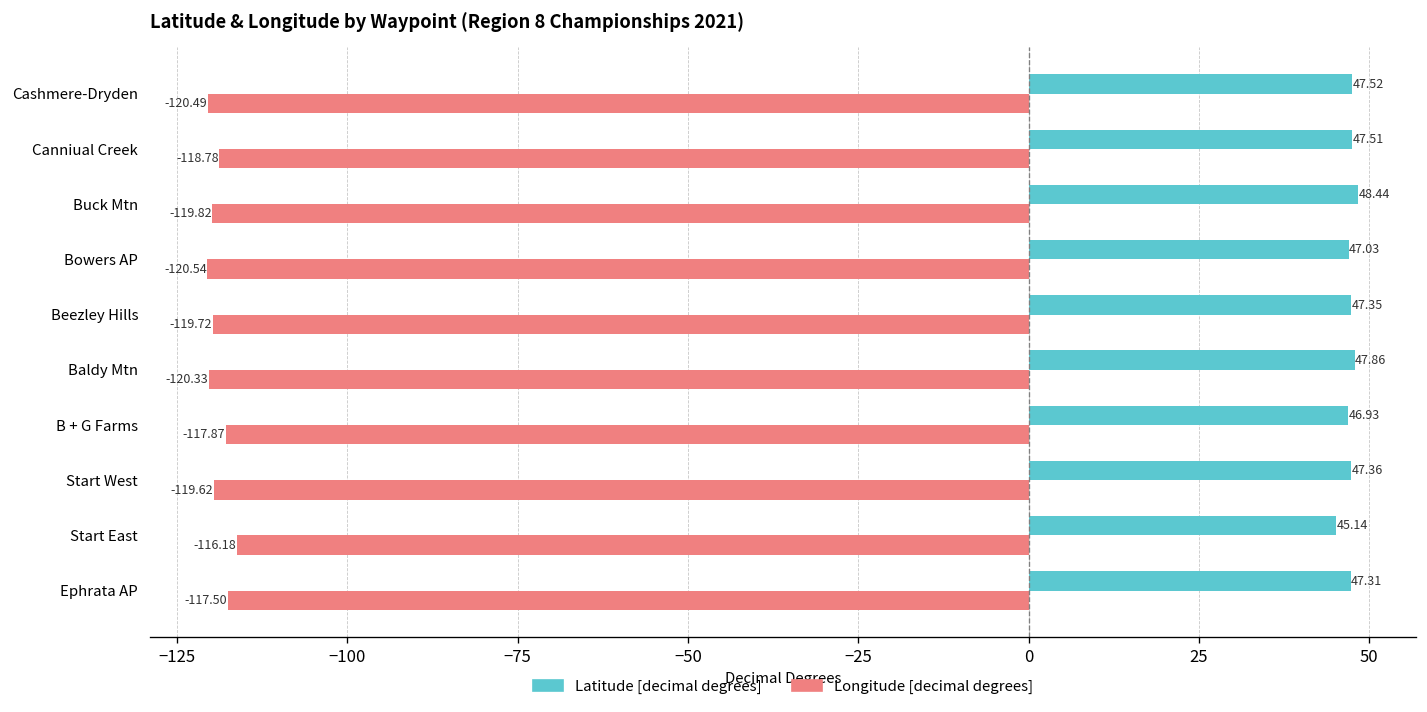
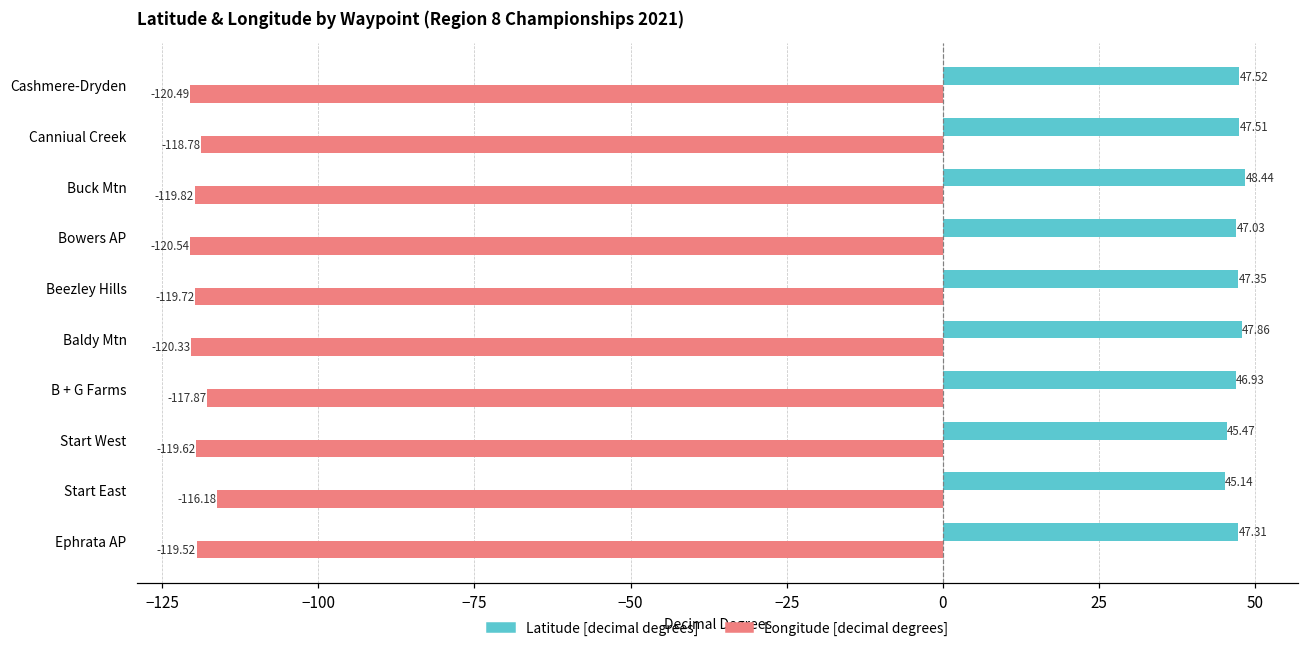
Latitude [decimal degrees], Start West: 47.36 -> 45.47
Longitude [decimal degrees], Ephrata AP: -117.50 -> -119.52
